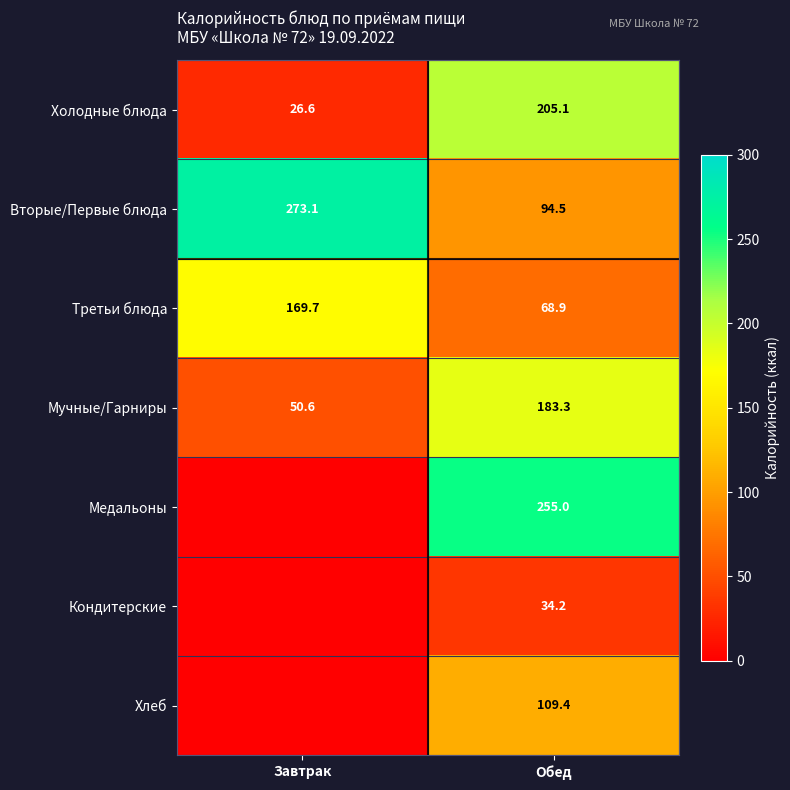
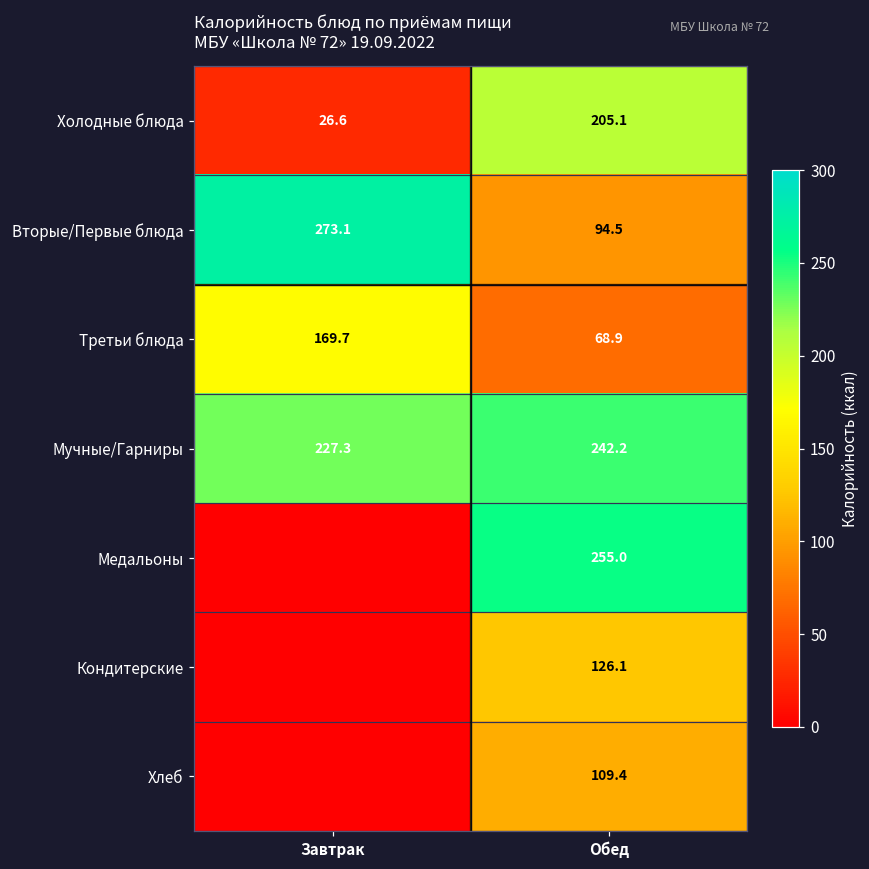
Мучные/Гарниры, Завтрак: 50.6 -> 227.3
Мучные/Гарниры, Обед: 183.3 -> 242.2
Кондитерские, Обед: 34.2 -> 126.1
